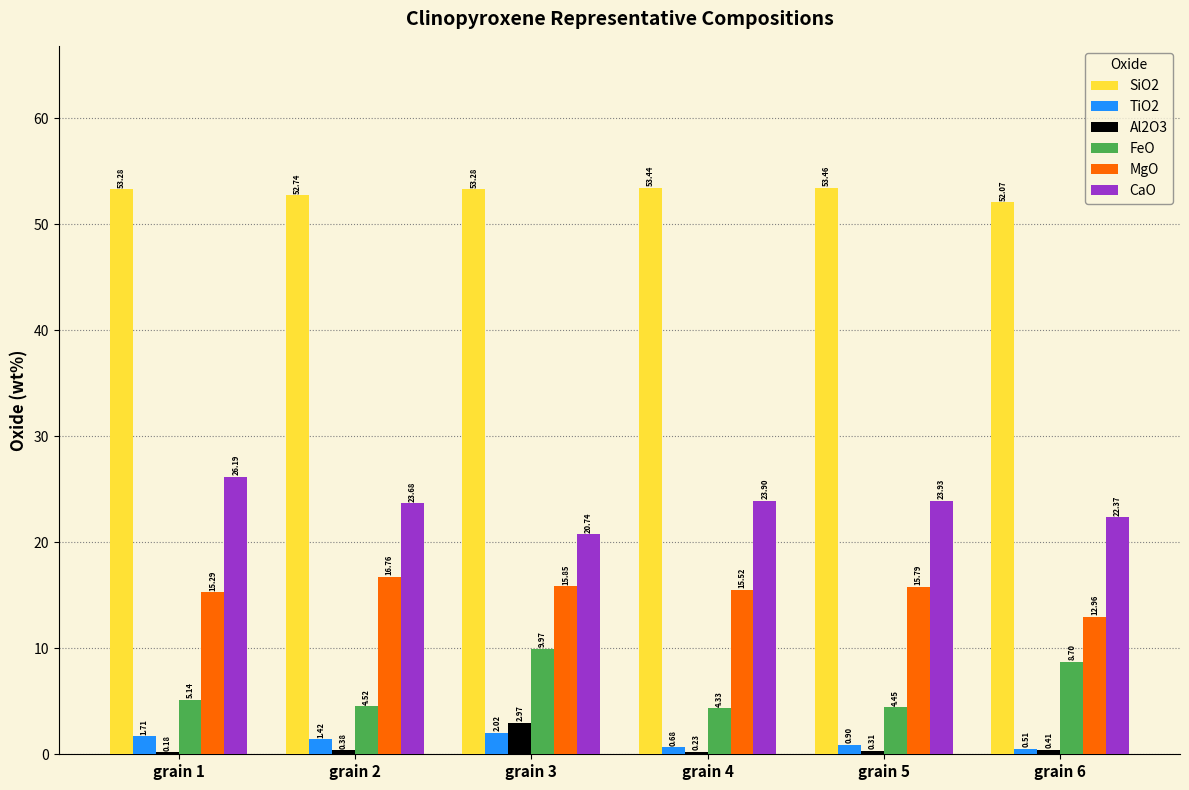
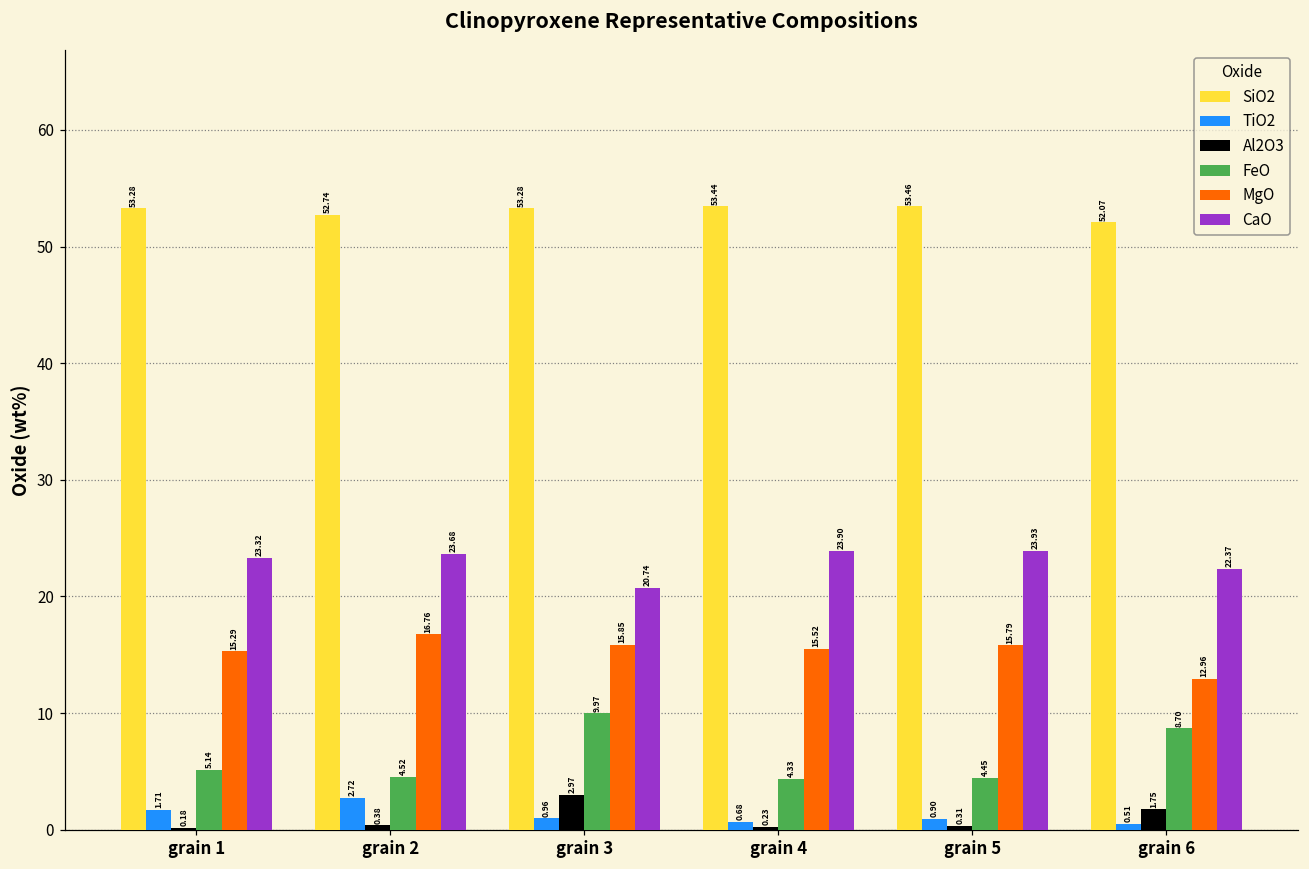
CaO, grain 1: 26.19 -> 23.32
TiO2, grain 2: 1.42 -> 2.72
TiO2, grain 3: 2.02 -> 0.96
Al2O3, grain 6: 0.41 -> 1.75
